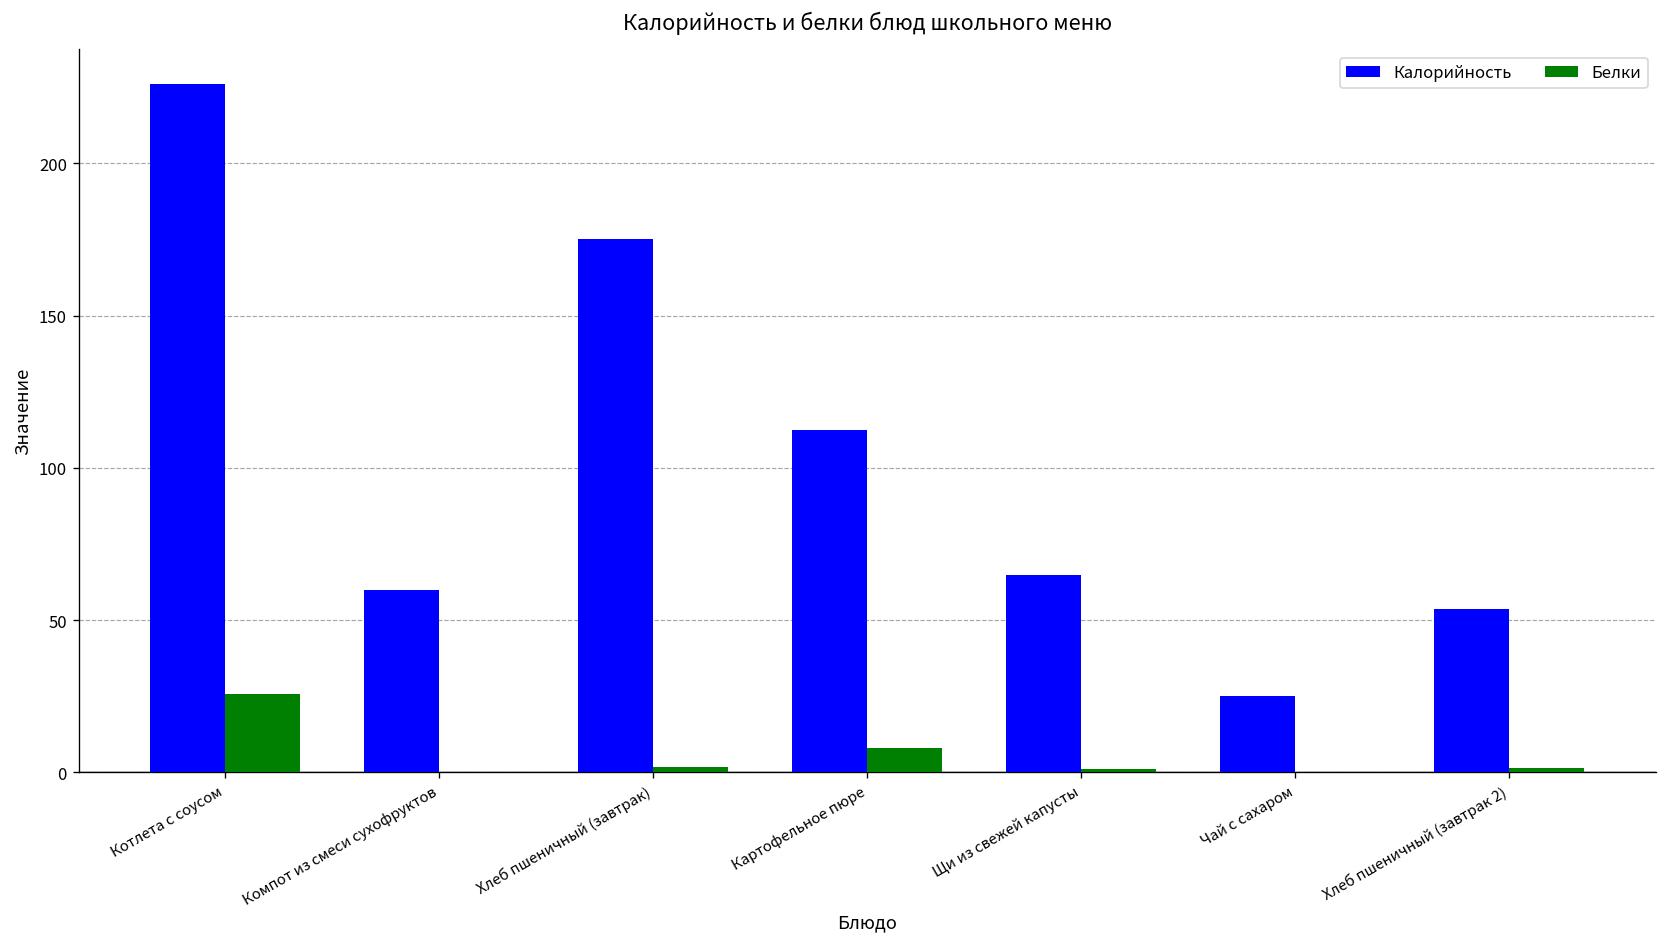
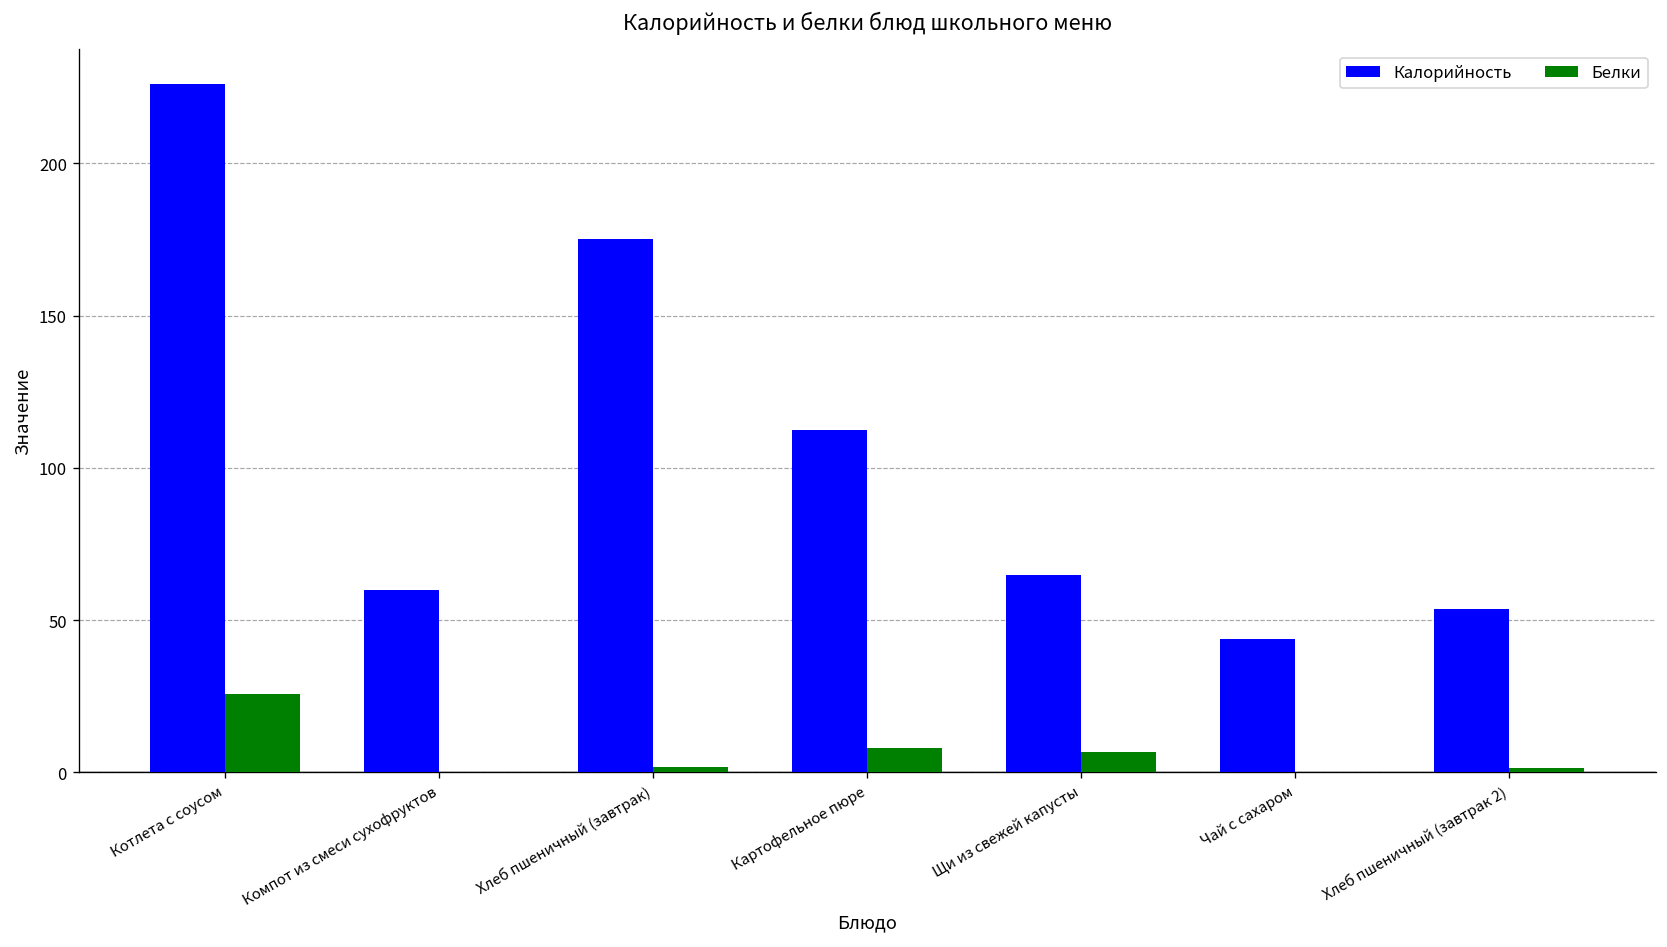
Белки, Щи из свежей капусты: 1 -> 7
Калорийность, Чай с сахаром: 25 -> 44
